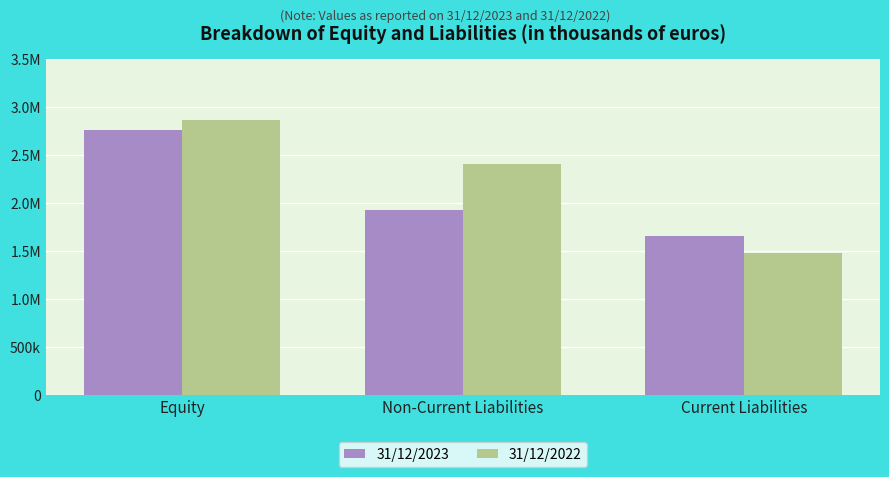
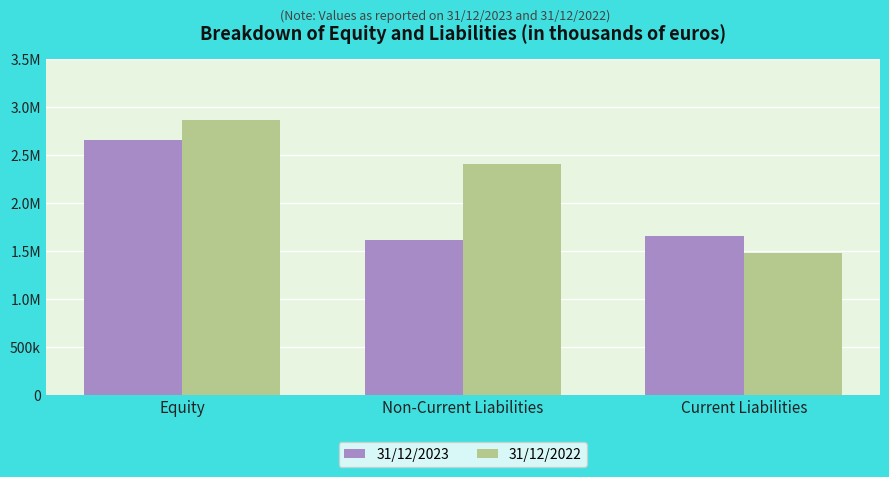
31/12/2023, Equity: 2800000 -> 2700000
31/12/2023, Non-Current Liabilities: 1900000 -> 1600000
